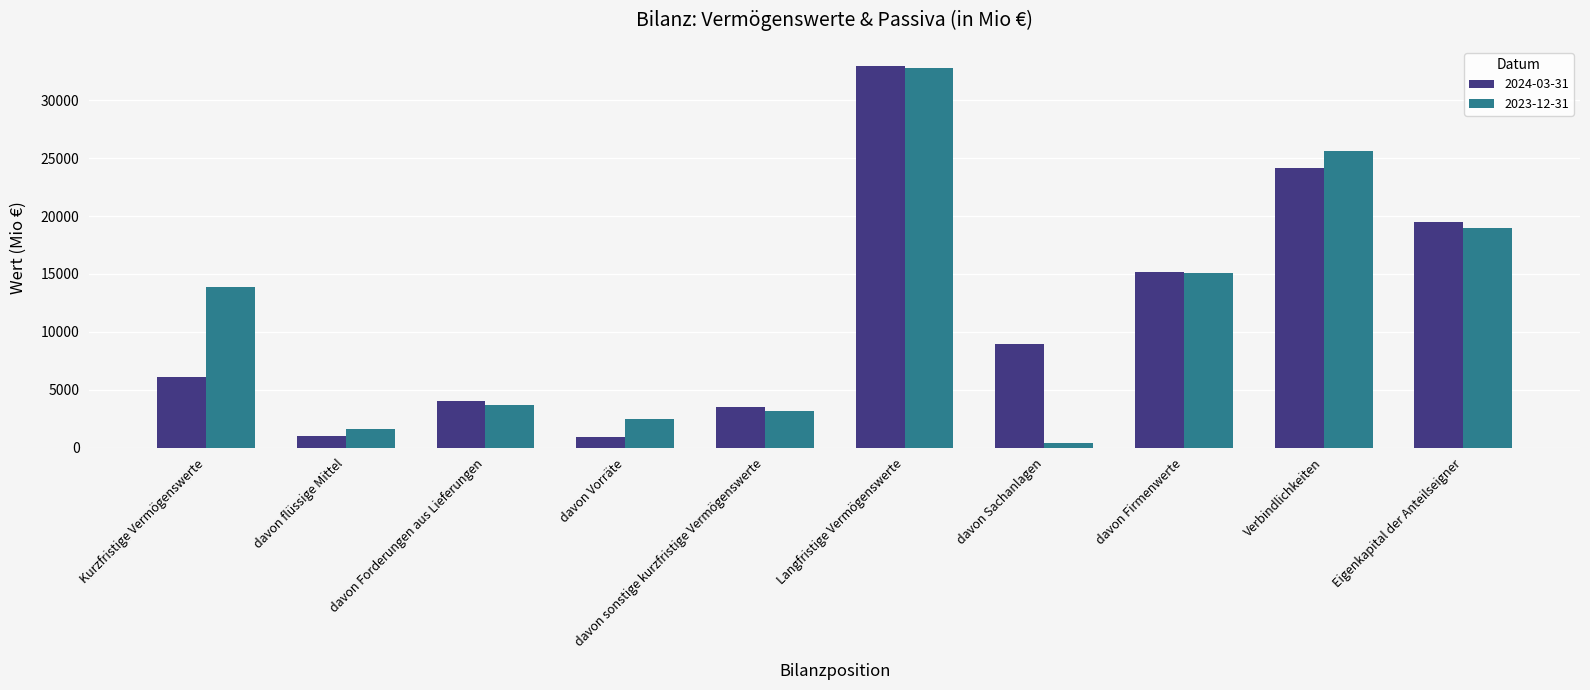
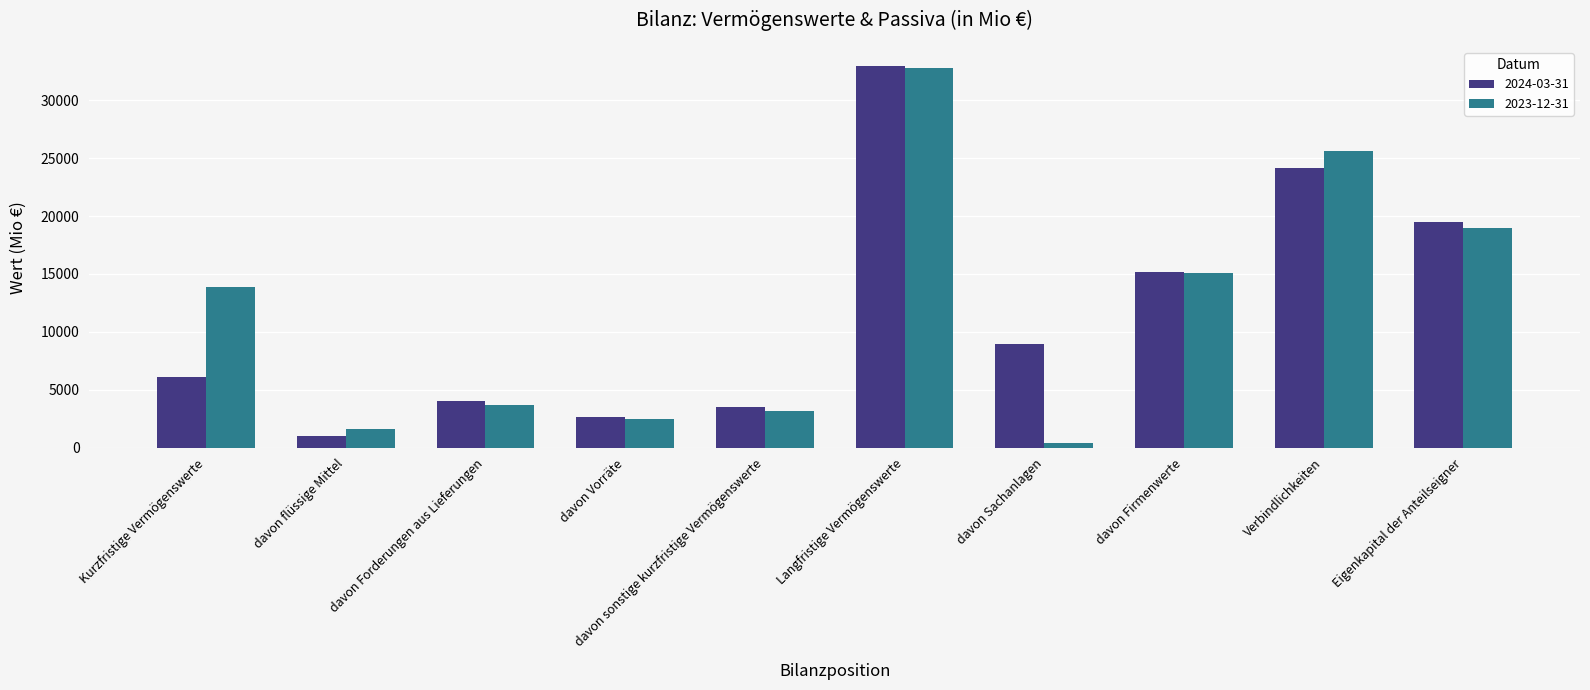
2024-03-31, davon Vorräte: 900 -> 2600
